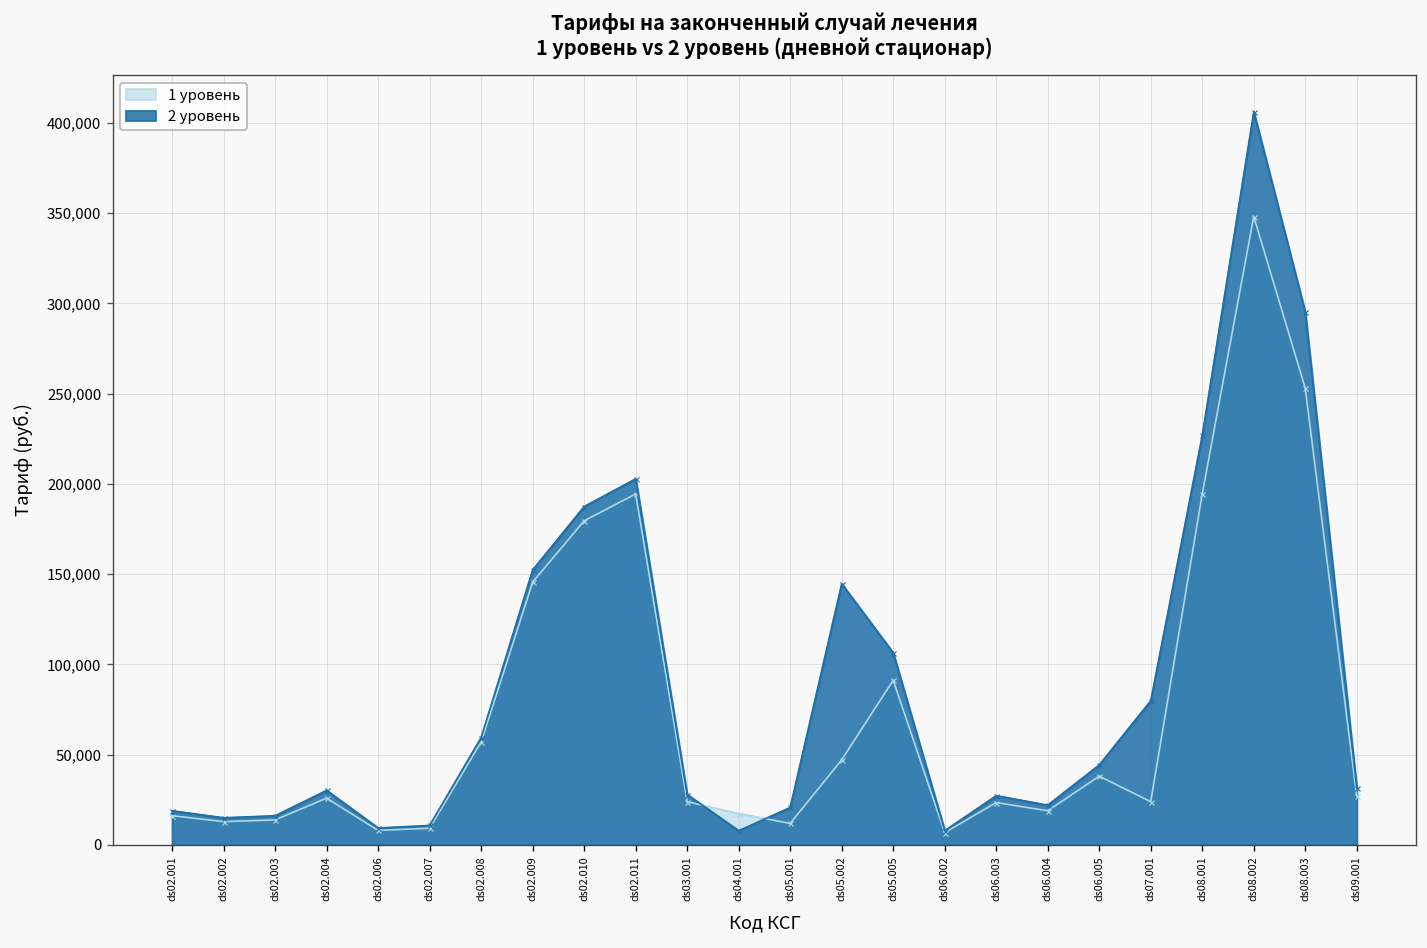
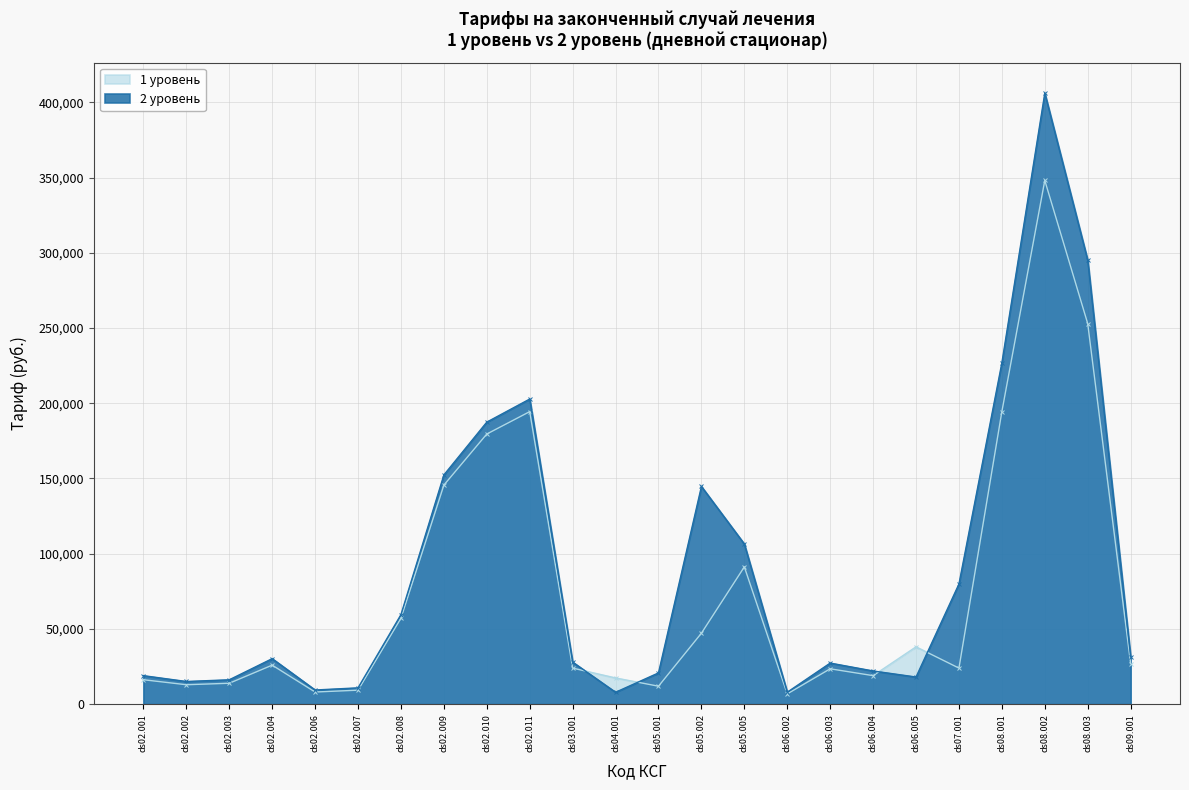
2 уровень, ds06.005: 44,000 -> 18,000
